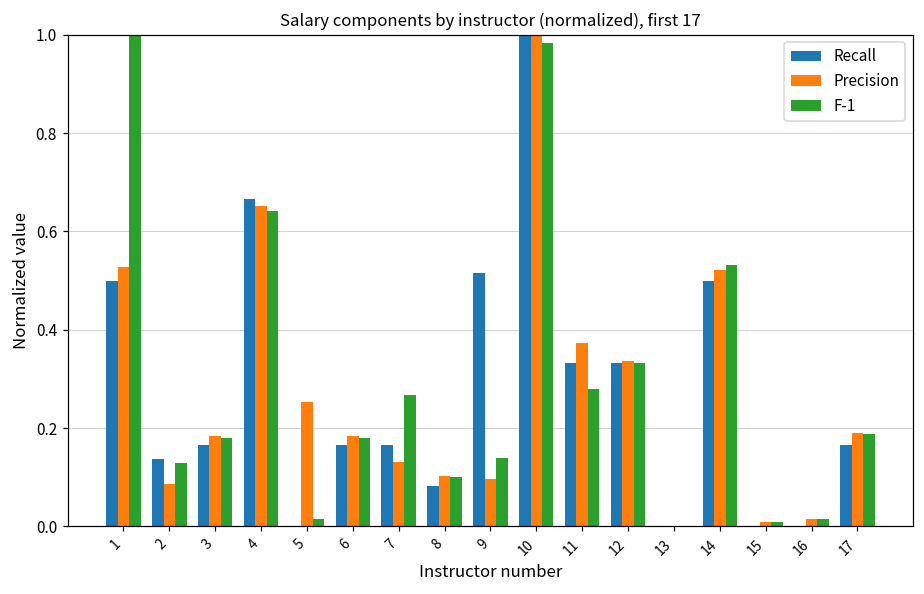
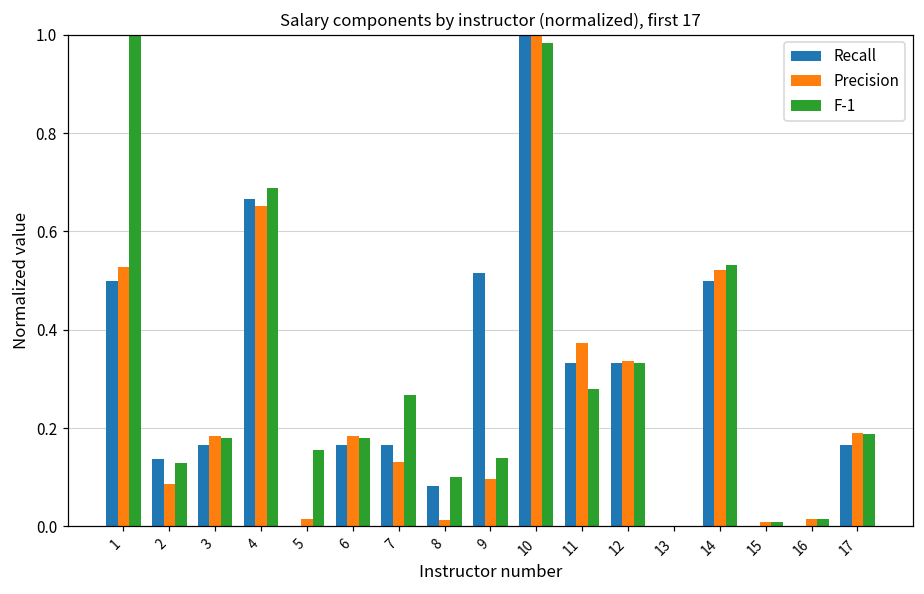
F-1, 4: 0.64 -> 0.69
Precision, 5: 0.25 -> 0.02
F-1, 5: 0.02 -> 0.16
Precision, 8: 0.10 -> 0.01
